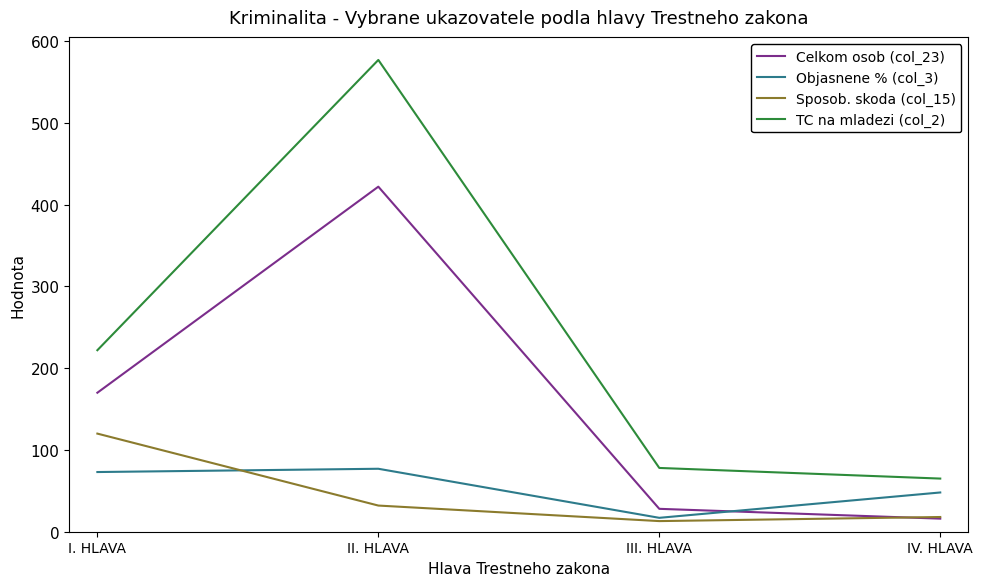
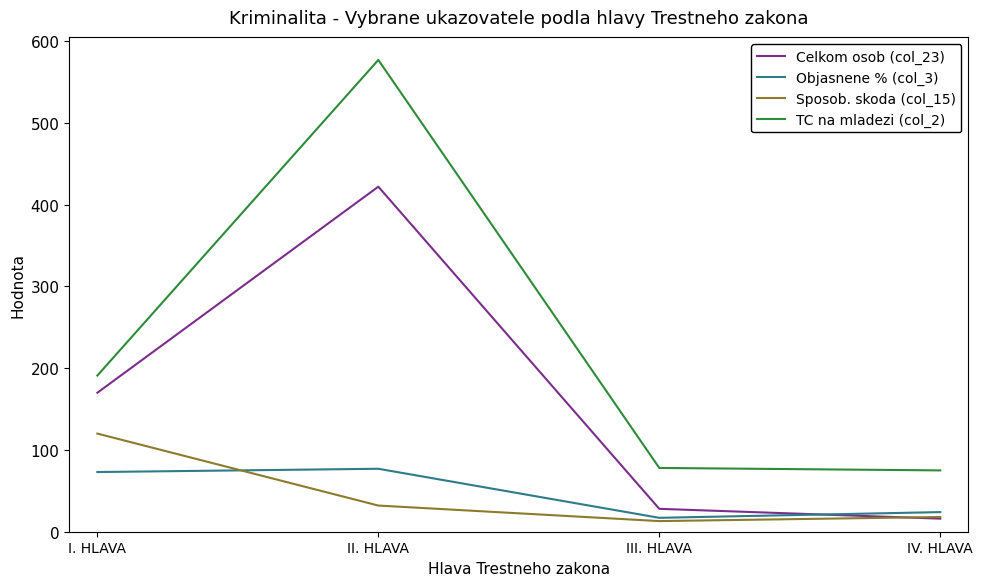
TC na mladezi (col_2), I. HLAVA: 220 -> 190
Objasnene % (col_3), IV. HLAVA: 50 -> 20
TC na mladezi (col_2), IV. HLAVA: 70 -> 80
